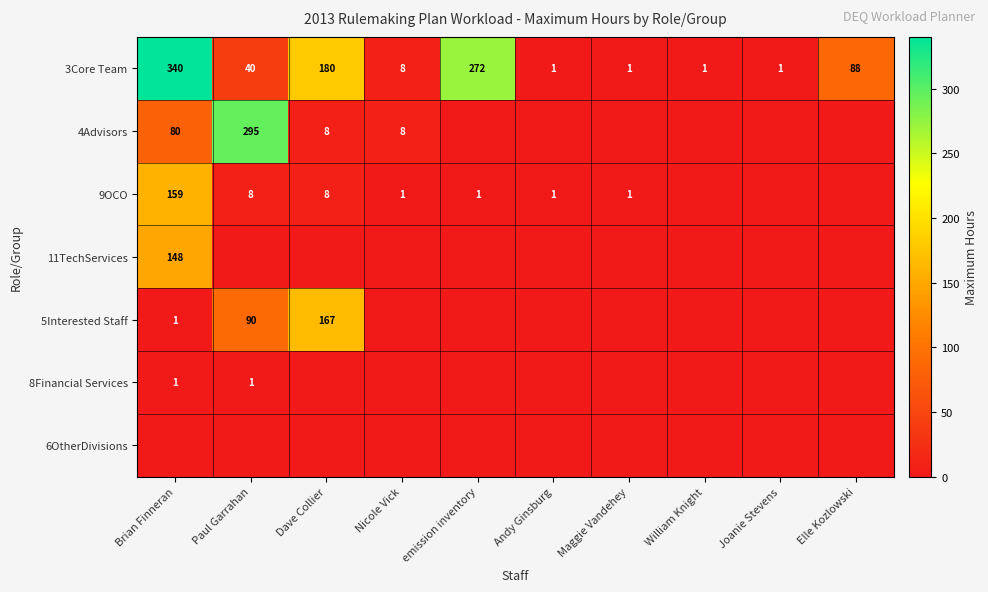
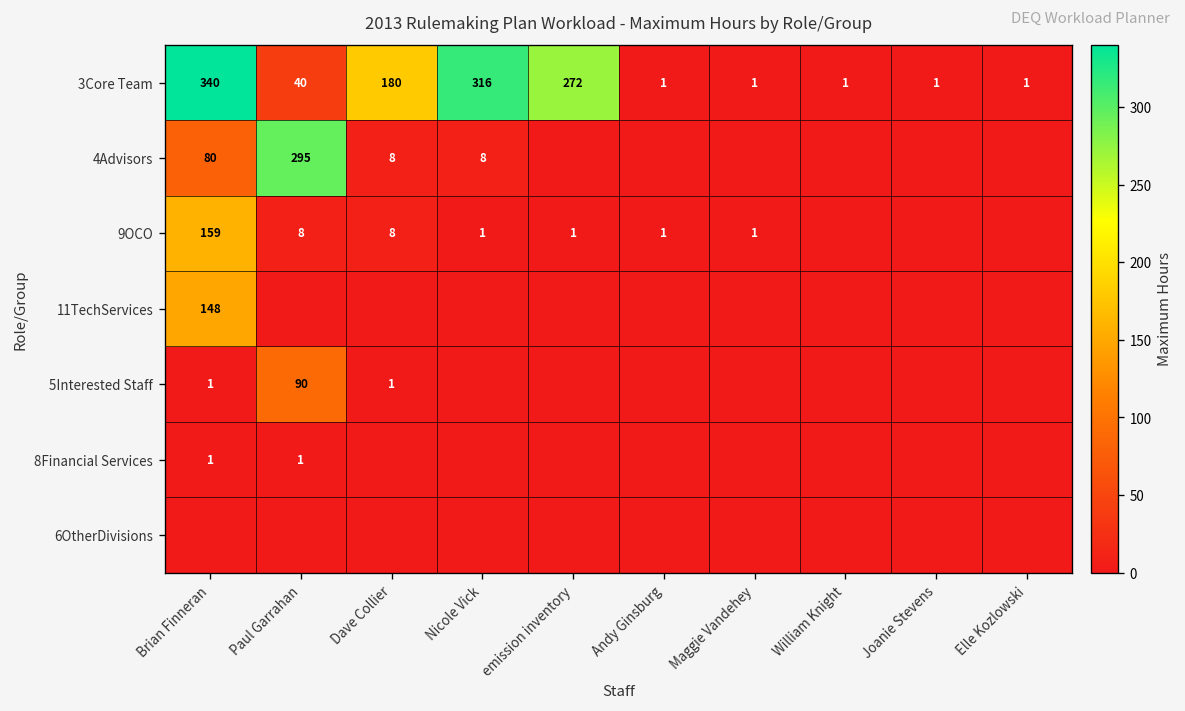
3Core Team, Nicole Vick: 8 -> 316
3Core Team, Elle Kozlowski: 88 -> 1
5Interested Staff, Dave Collier: 167 -> 1
